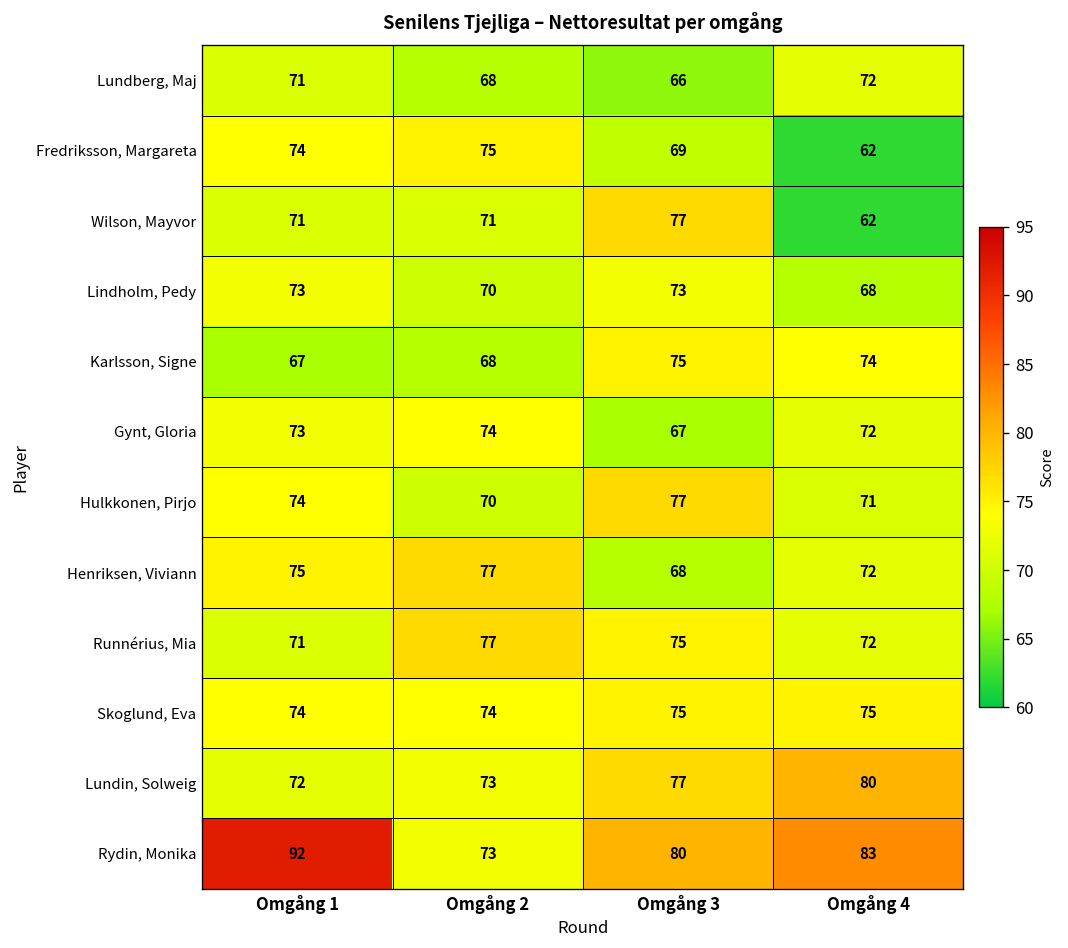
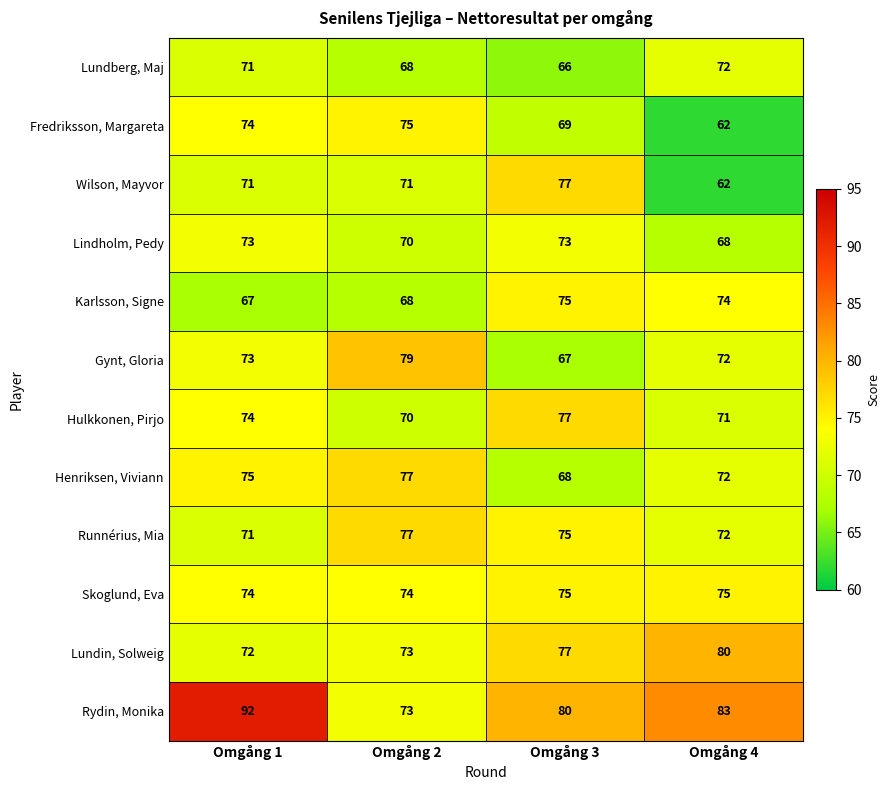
Gynt, Gloria, Omgång 2: 74 -> 79
